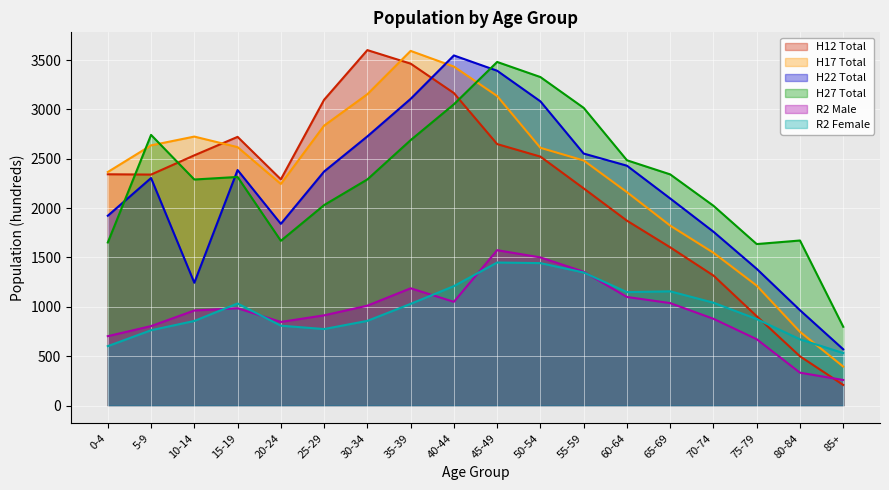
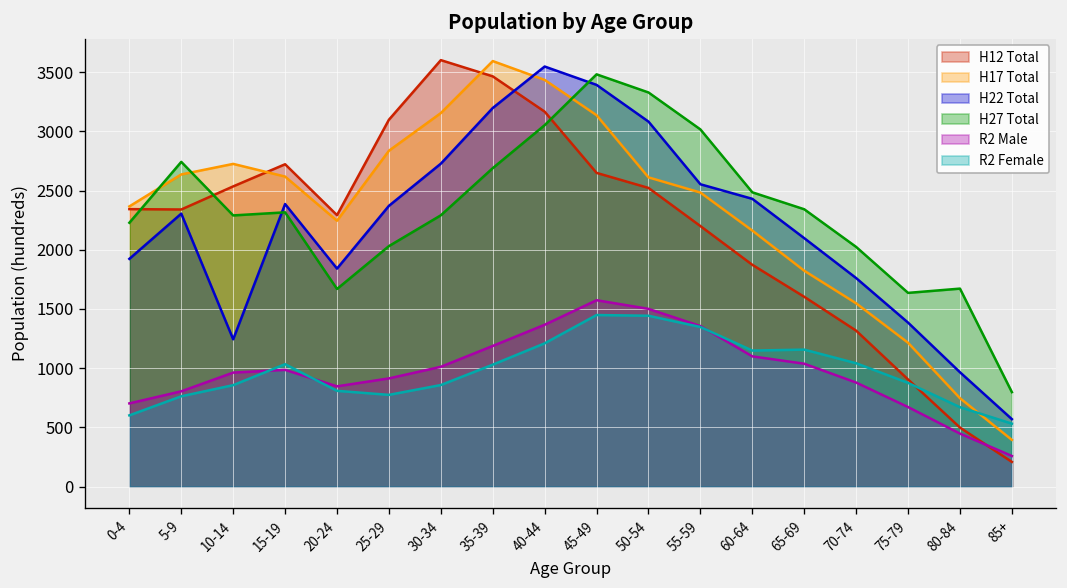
H27 Total, 0-4: 1700 -> 2200
H22 Total, 35-39: 3100 -> 3200
R2 Male, 40-44: 1100 -> 1400
R2 Male, 80-84: 300 -> 400
